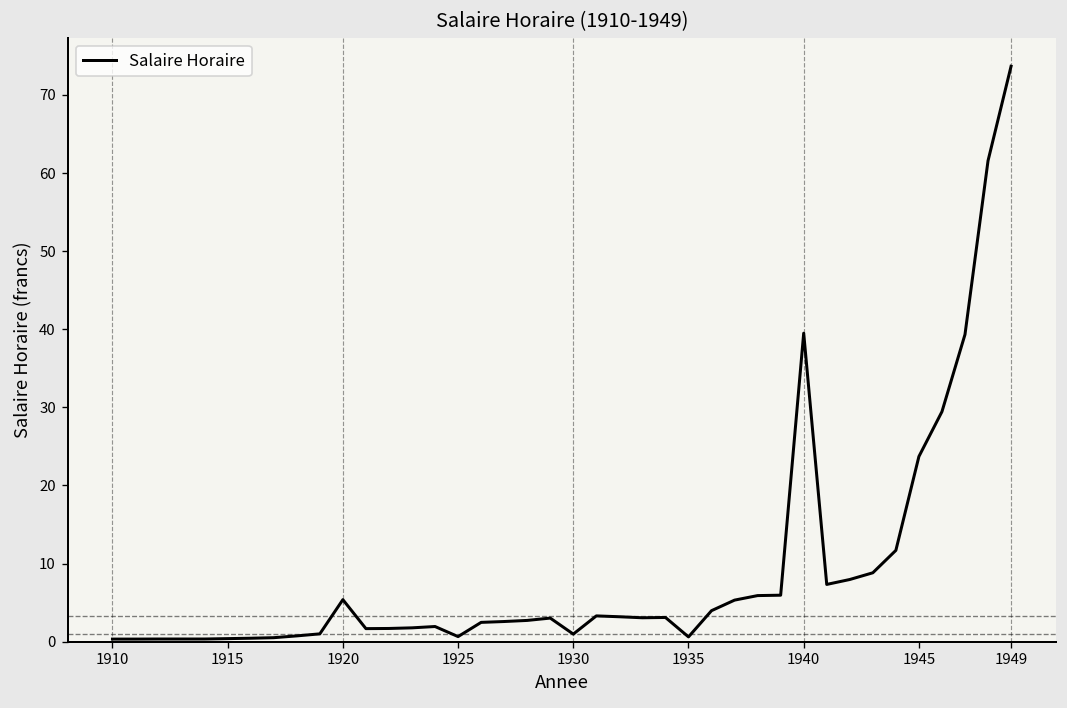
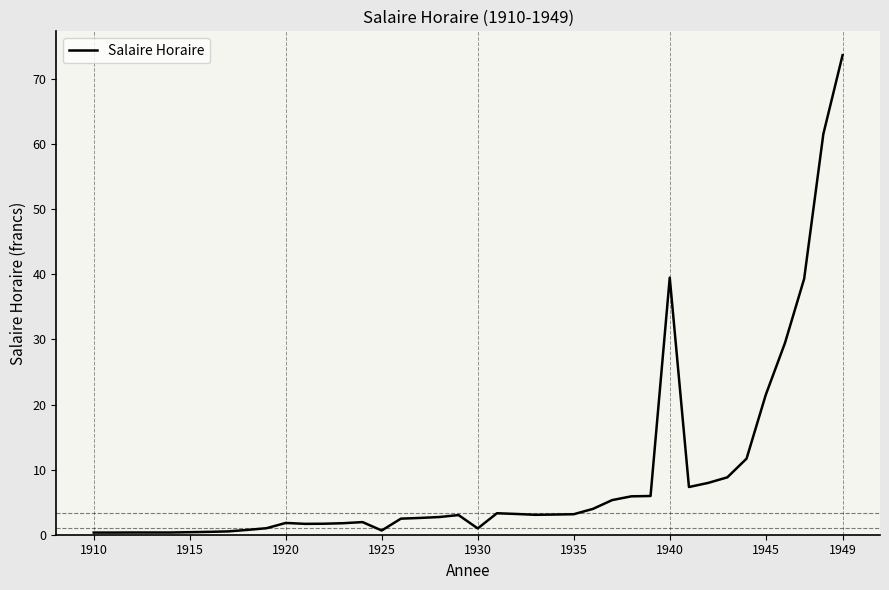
1920: 5 -> 2
1935: 1 -> 3
1945: 24 -> 21
